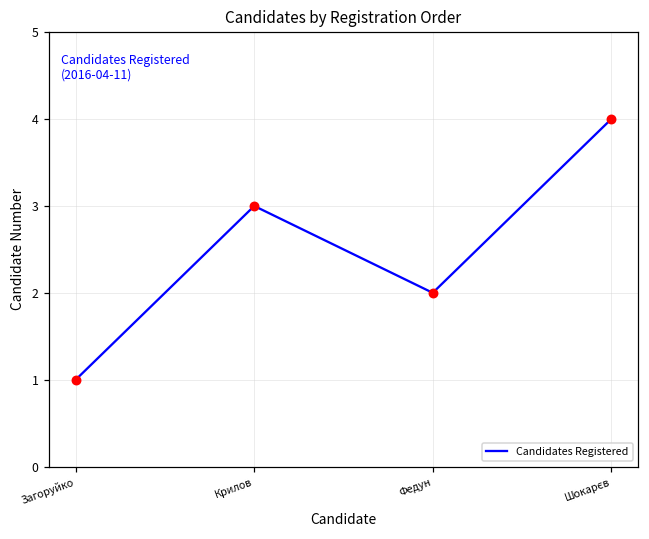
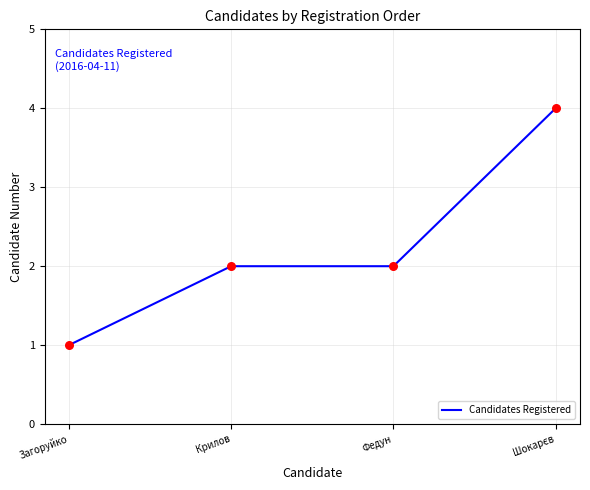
Крилов: 3 -> 2
